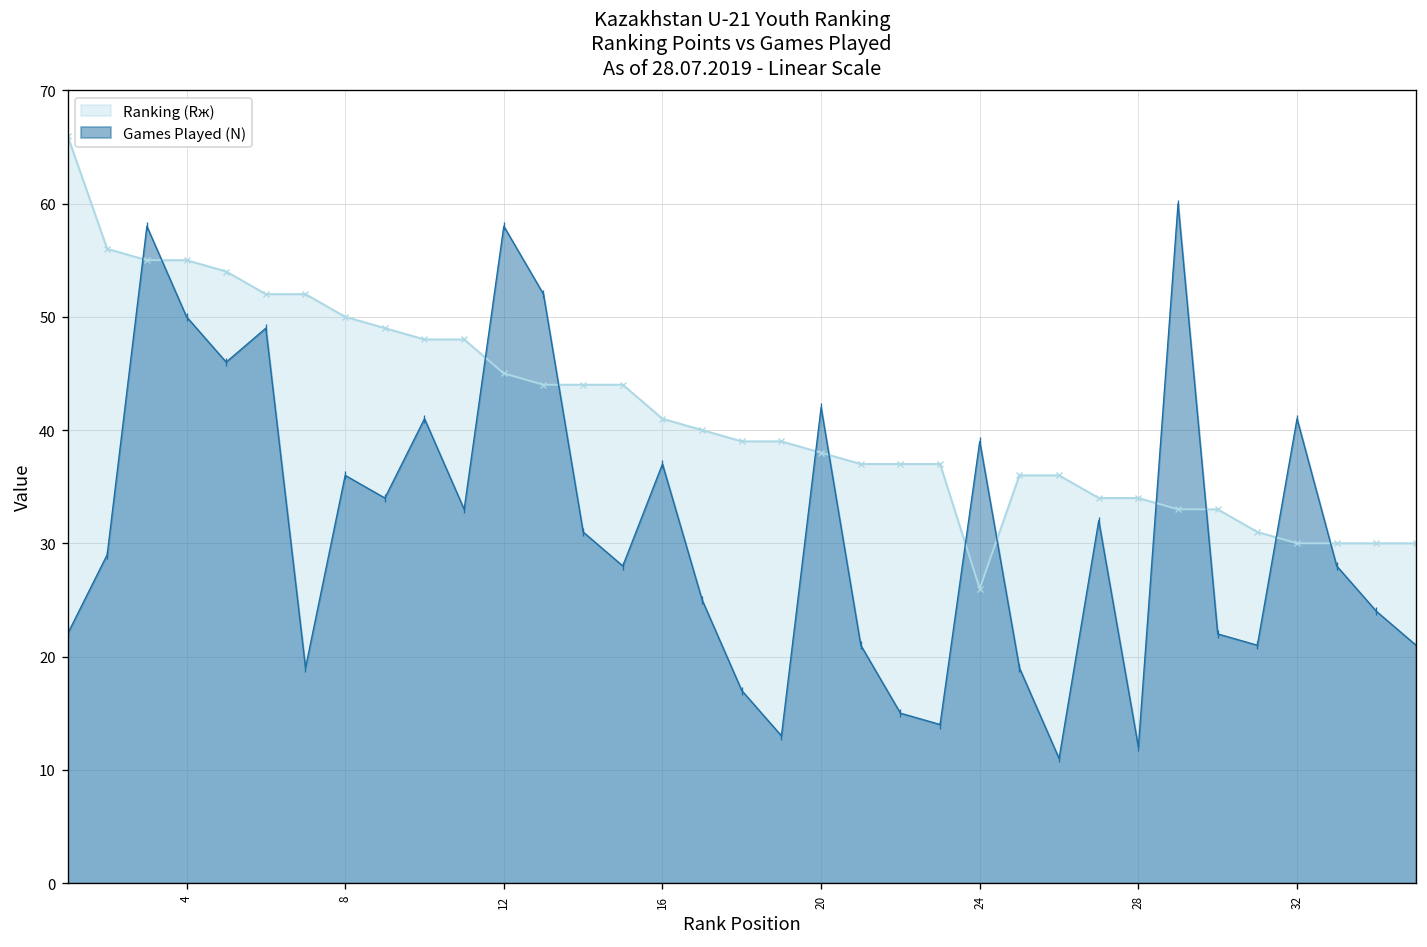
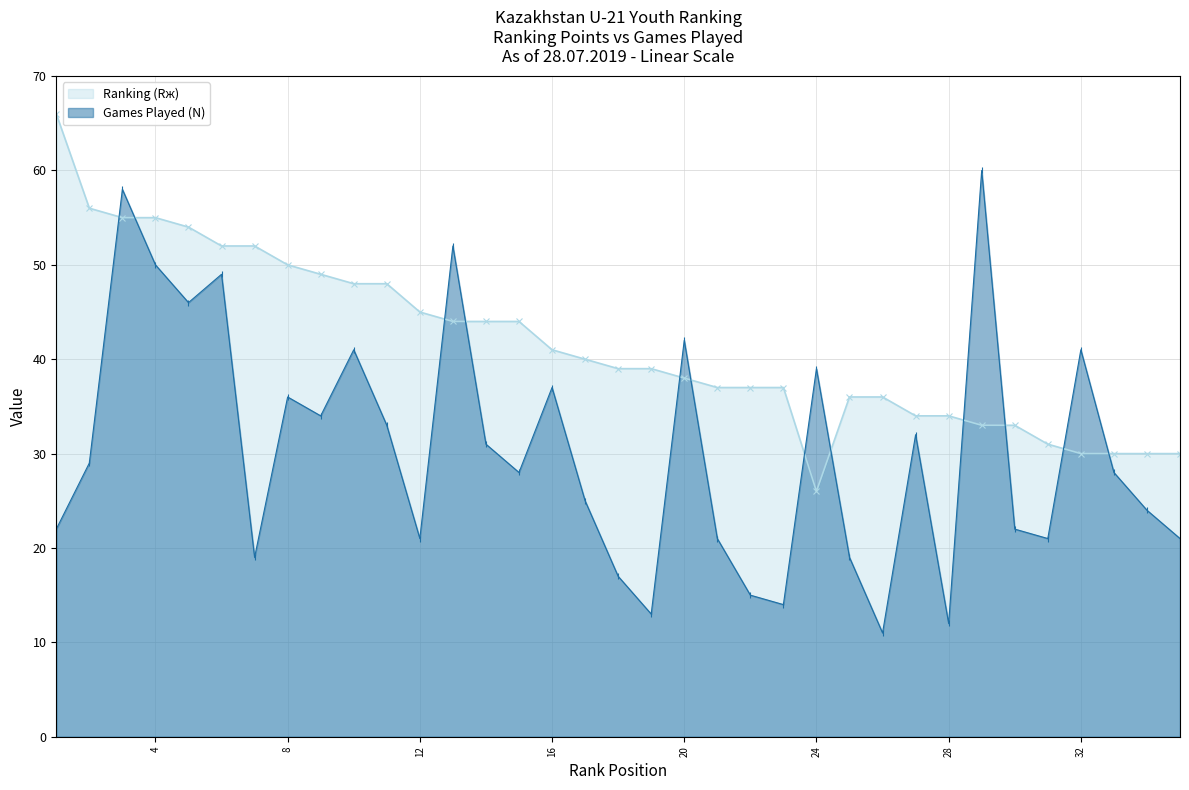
Games Played (N), 12: 58 -> 21
